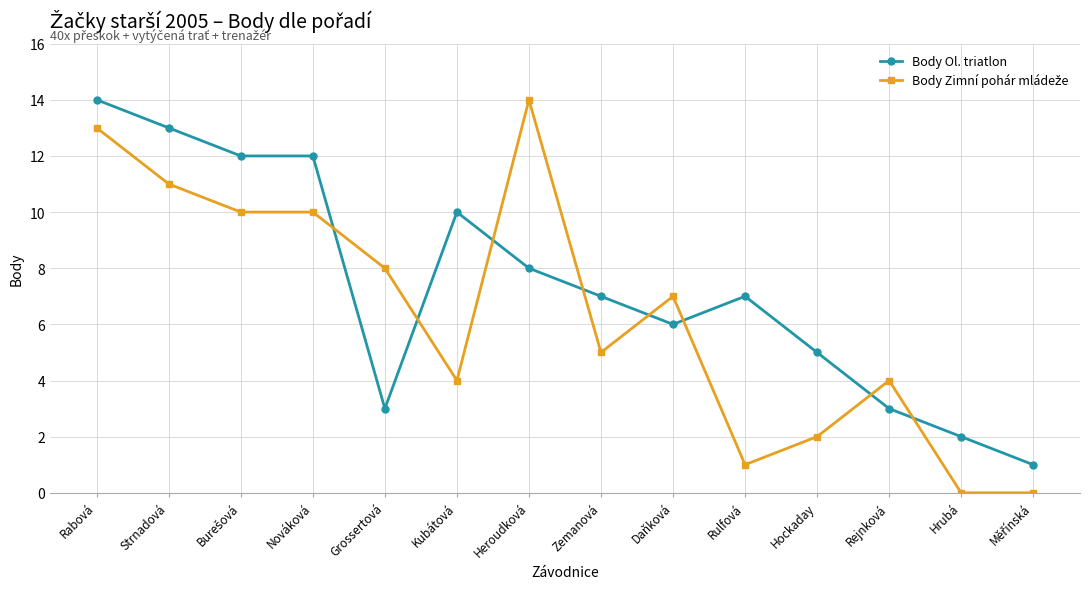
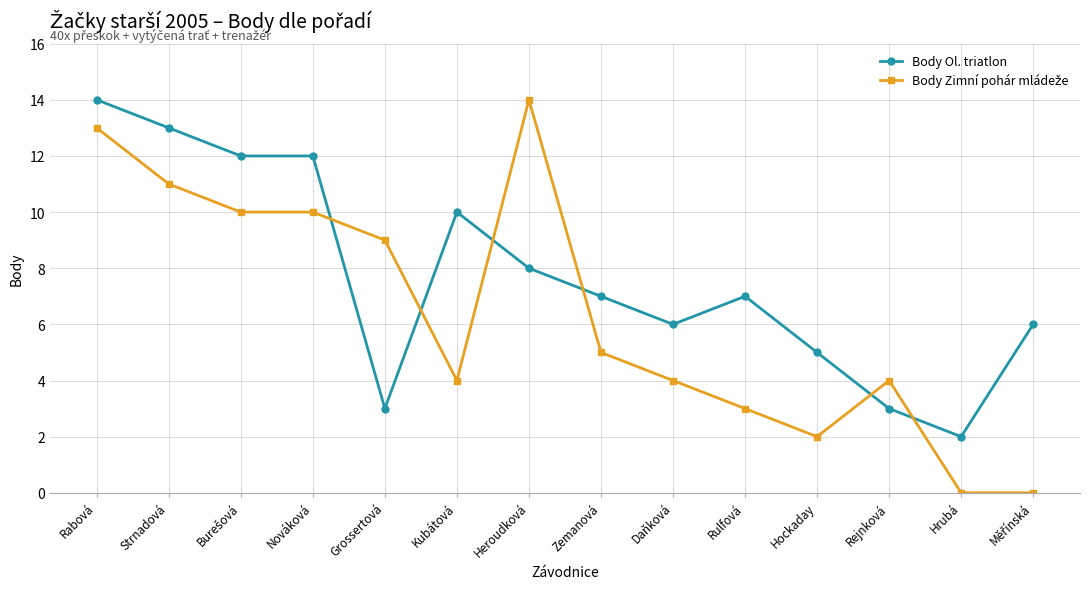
Body Zimní pohár mládeže, Grossertová: 8 -> 9
Body Zimní pohár mládeže, Daňková: 7 -> 4
Body Zimní pohár mládeže, Rulfová: 1 -> 3
Body Ol. triatlon, Měřínská: 1 -> 6
